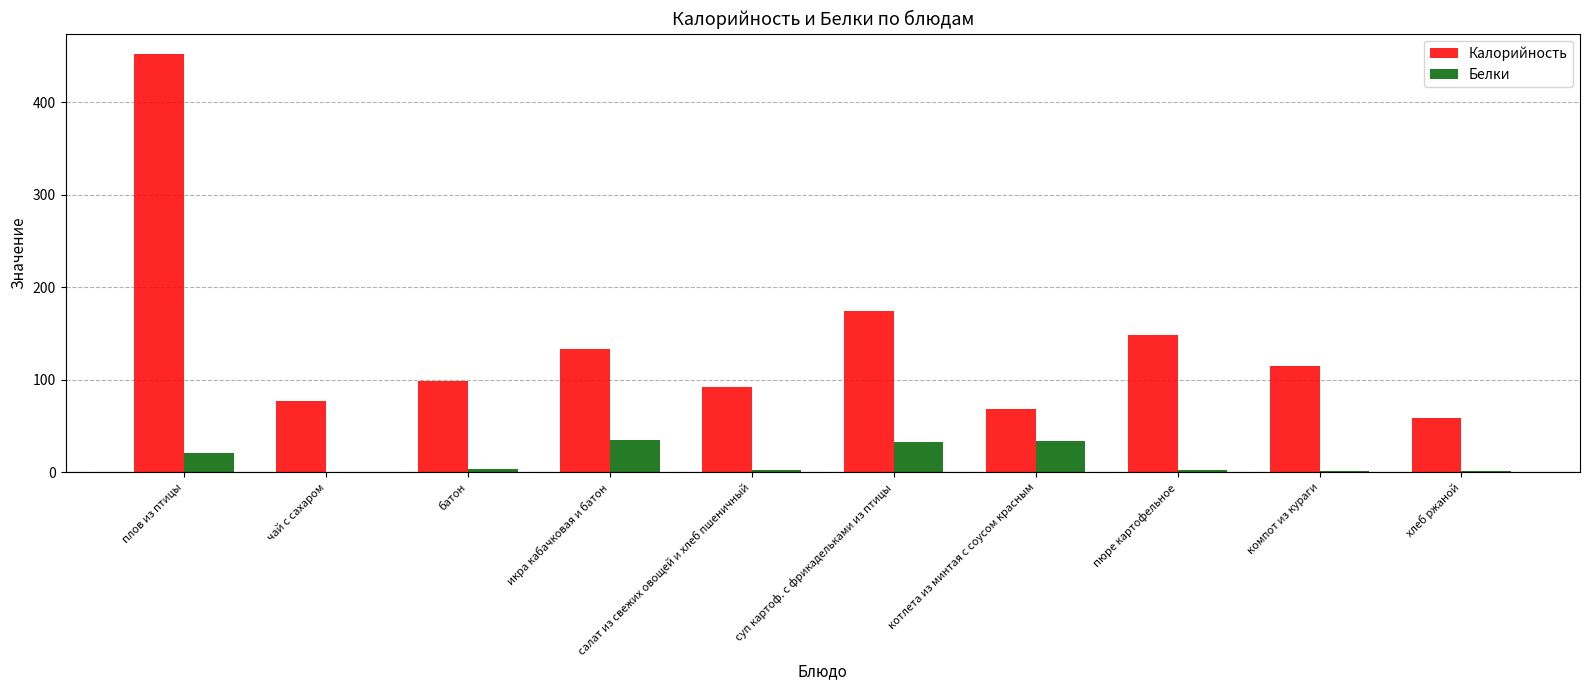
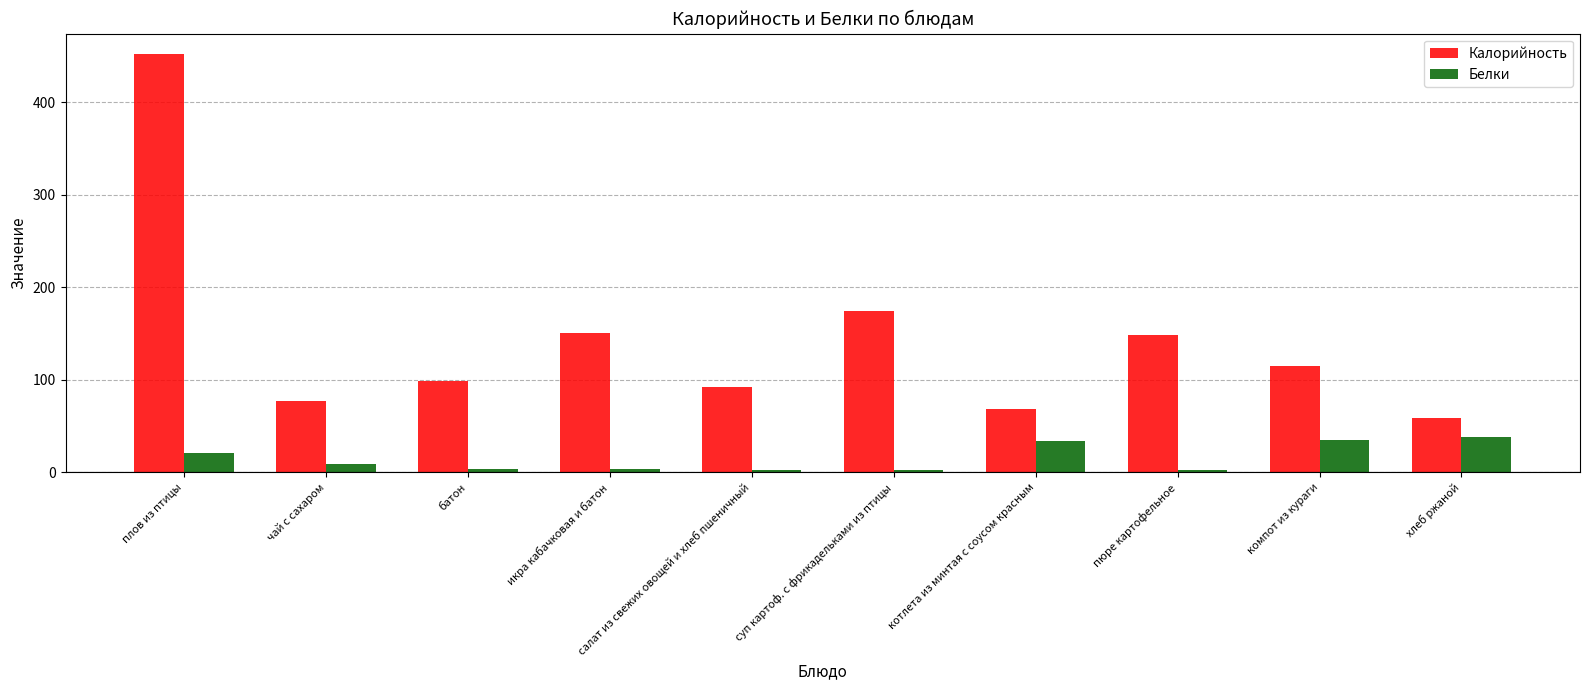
Белки, чай с сахаром: 0 -> 10
Калорийность, икра кабачковая и батон: 130 -> 150
Белки, икра кабачковая и батон: 30 -> 0
Белки, суп картоф. с фрикадельками из птицы: 30 -> 0
Белки, компот из кураги: 0 -> 30
Белки, хлеб ржаной: 0 -> 40
